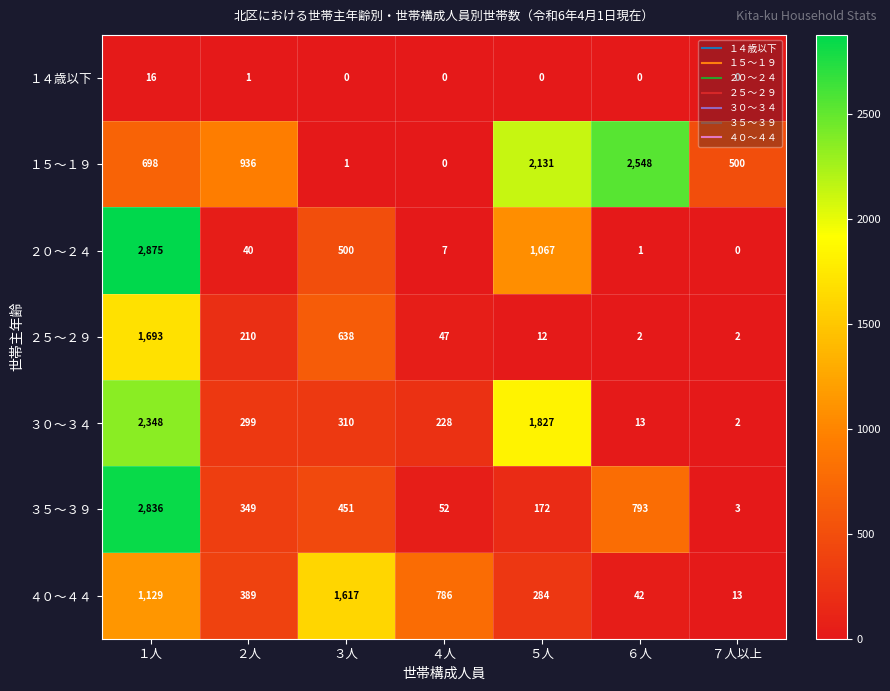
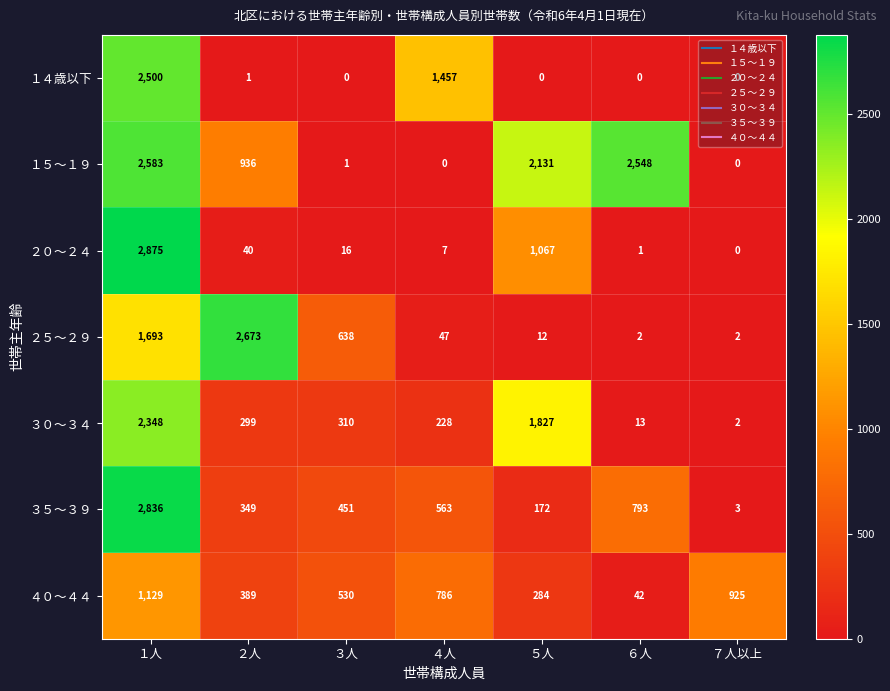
１４歳以下, １人: 16 -> 2,500
１４歳以下, ４人: 0 -> 1,457
１５～１９, １人: 698 -> 2,583
１５～１９, ７人以上: 500 -> 0
２０～２４, ３人: 500 -> 16
２５～２９, ２人: 210 -> 2,673
３５～３９, ４人: 52 -> 563
４０～４４, ３人: 1,617 -> 530
４０～４４, ７人以上: 13 -> 925
